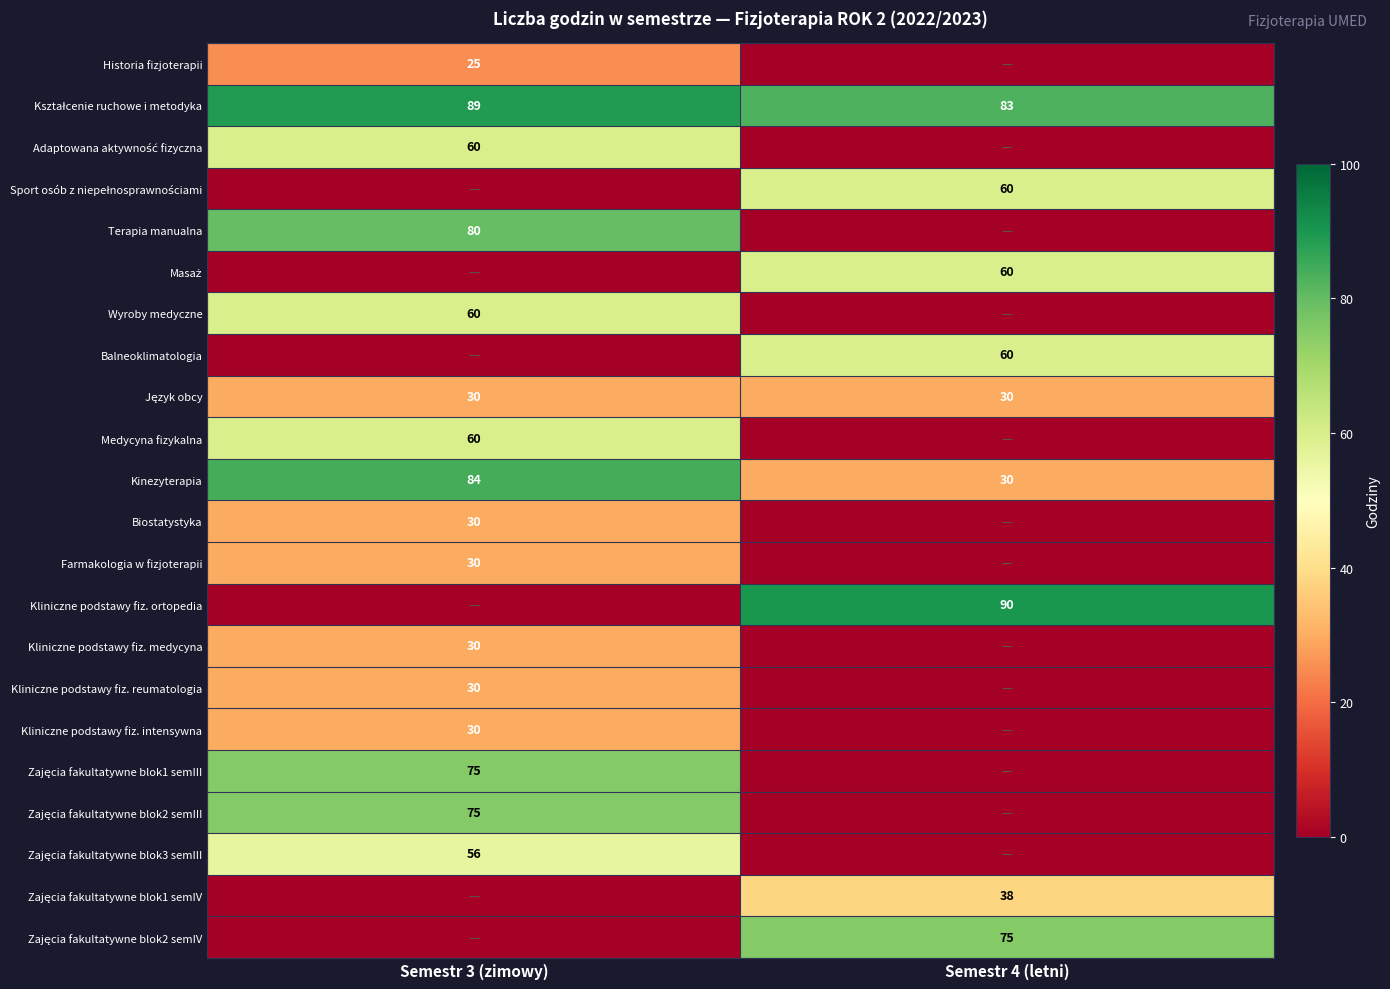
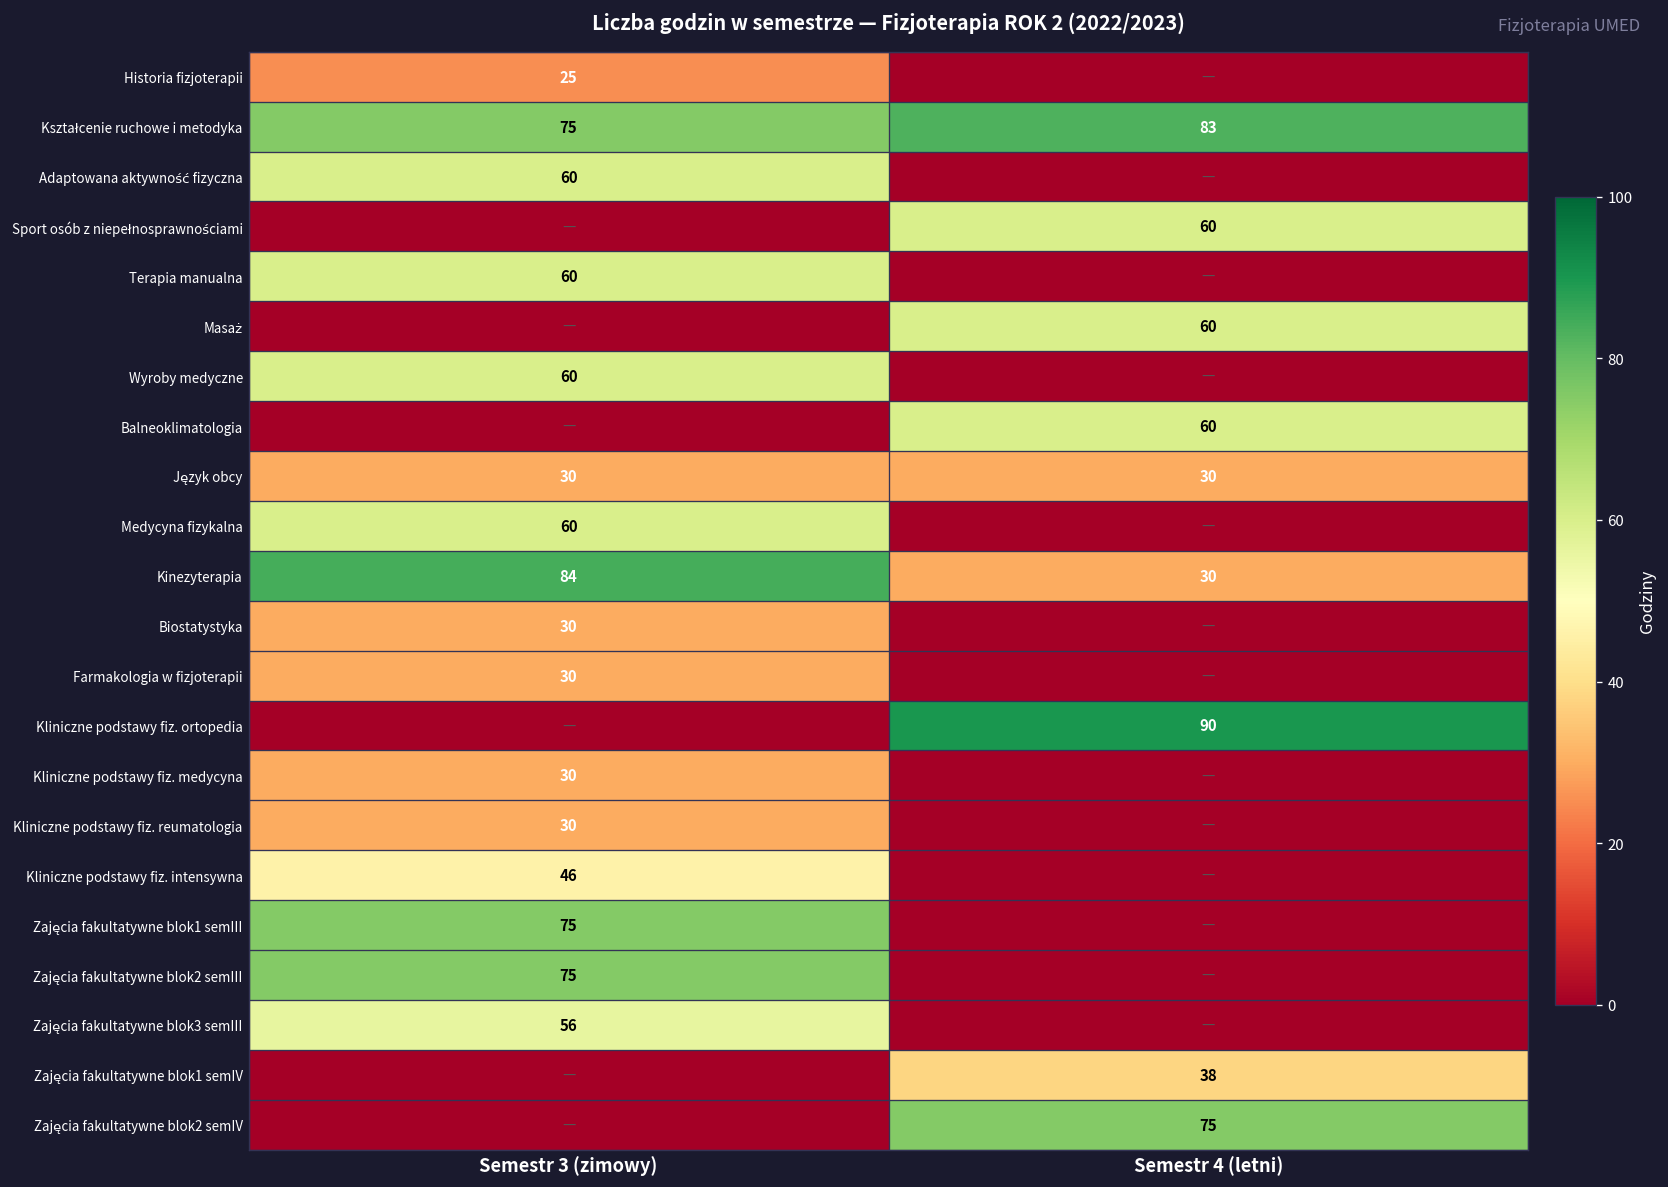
Kształcenie ruchowe i metodyka, Semestr 3 (zimowy): 89 -> 75
Terapia manualna, Semestr 3 (zimowy): 80 -> 60
Kliniczne podstawy fiz. intensywna, Semestr 3 (zimowy): 30 -> 46
